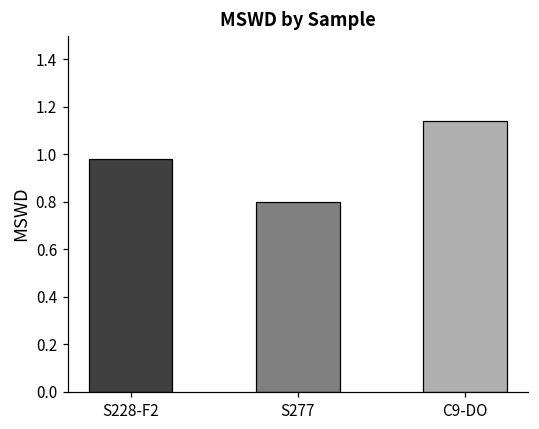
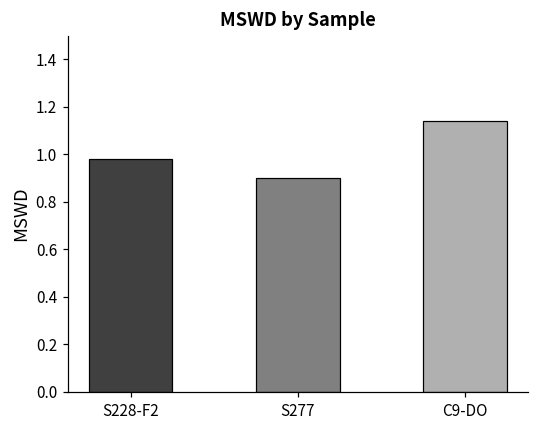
S277: 0.8 -> 0.9
